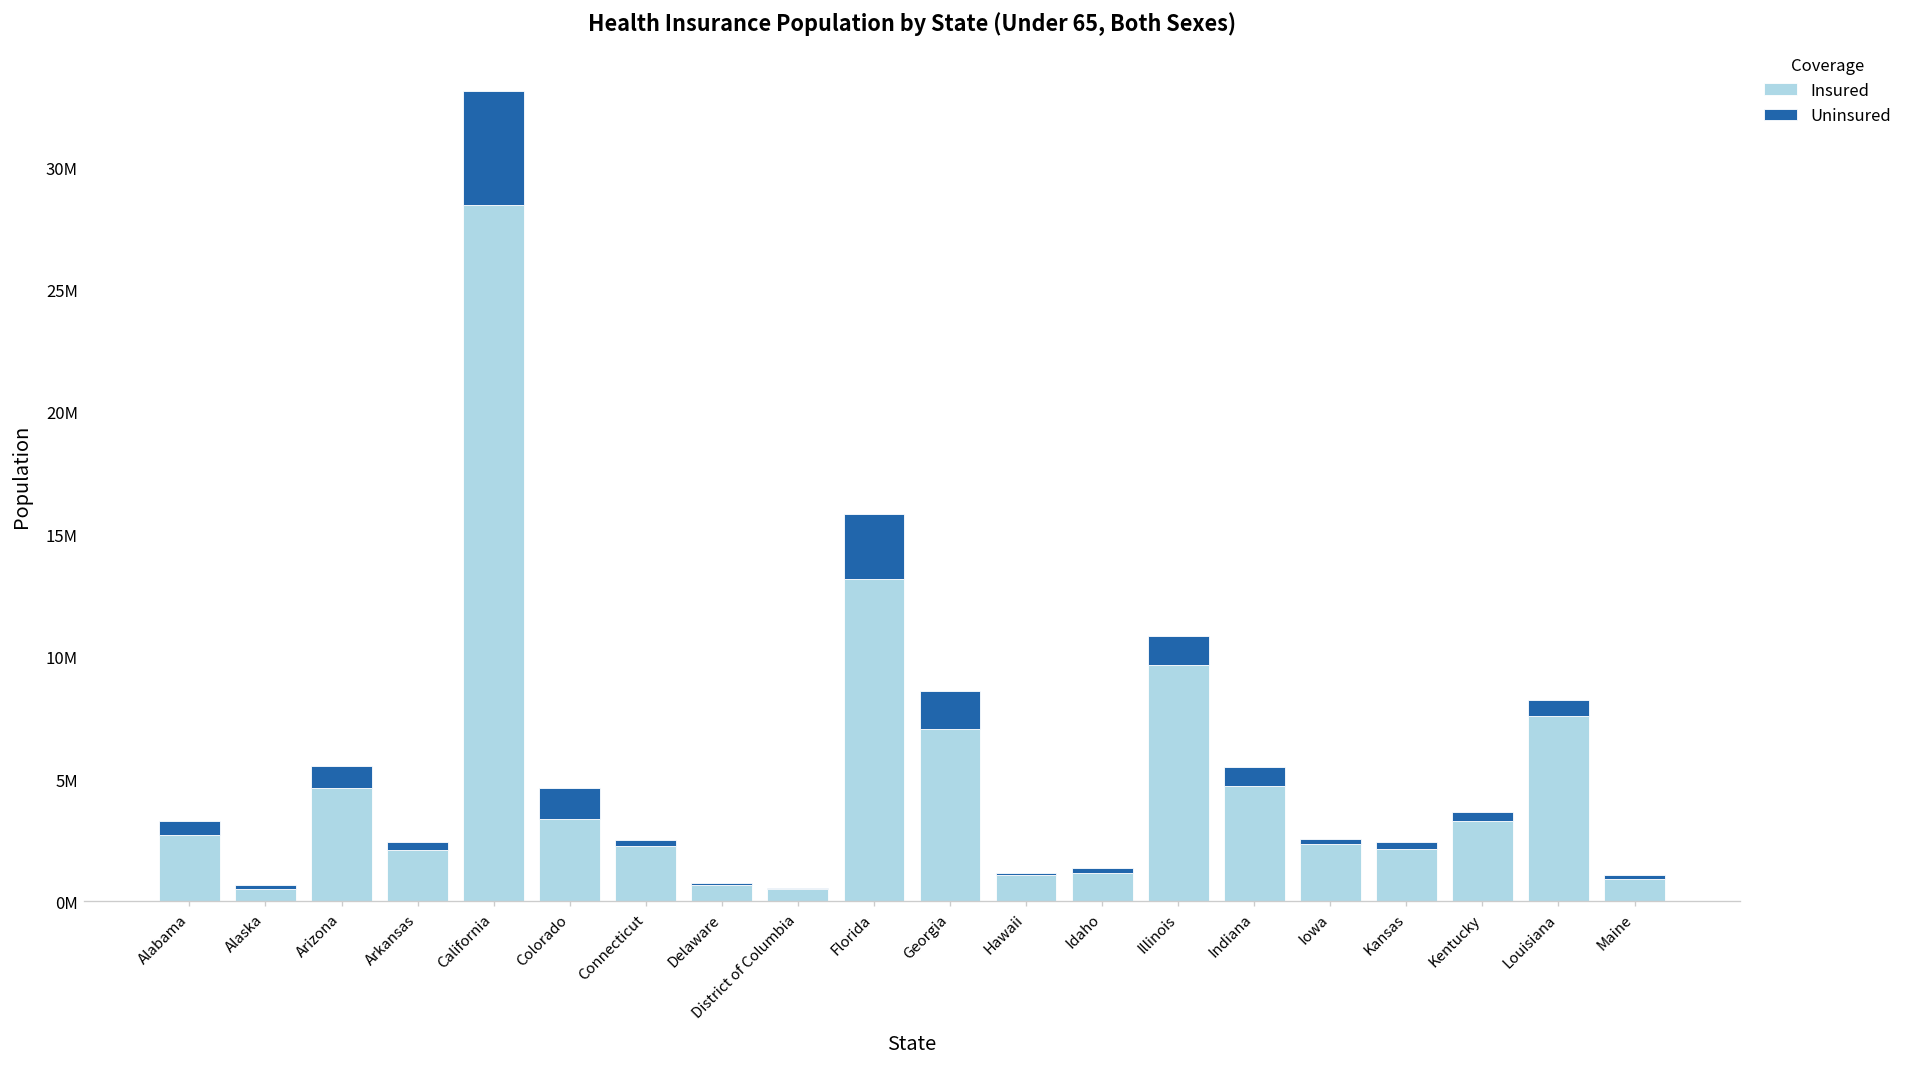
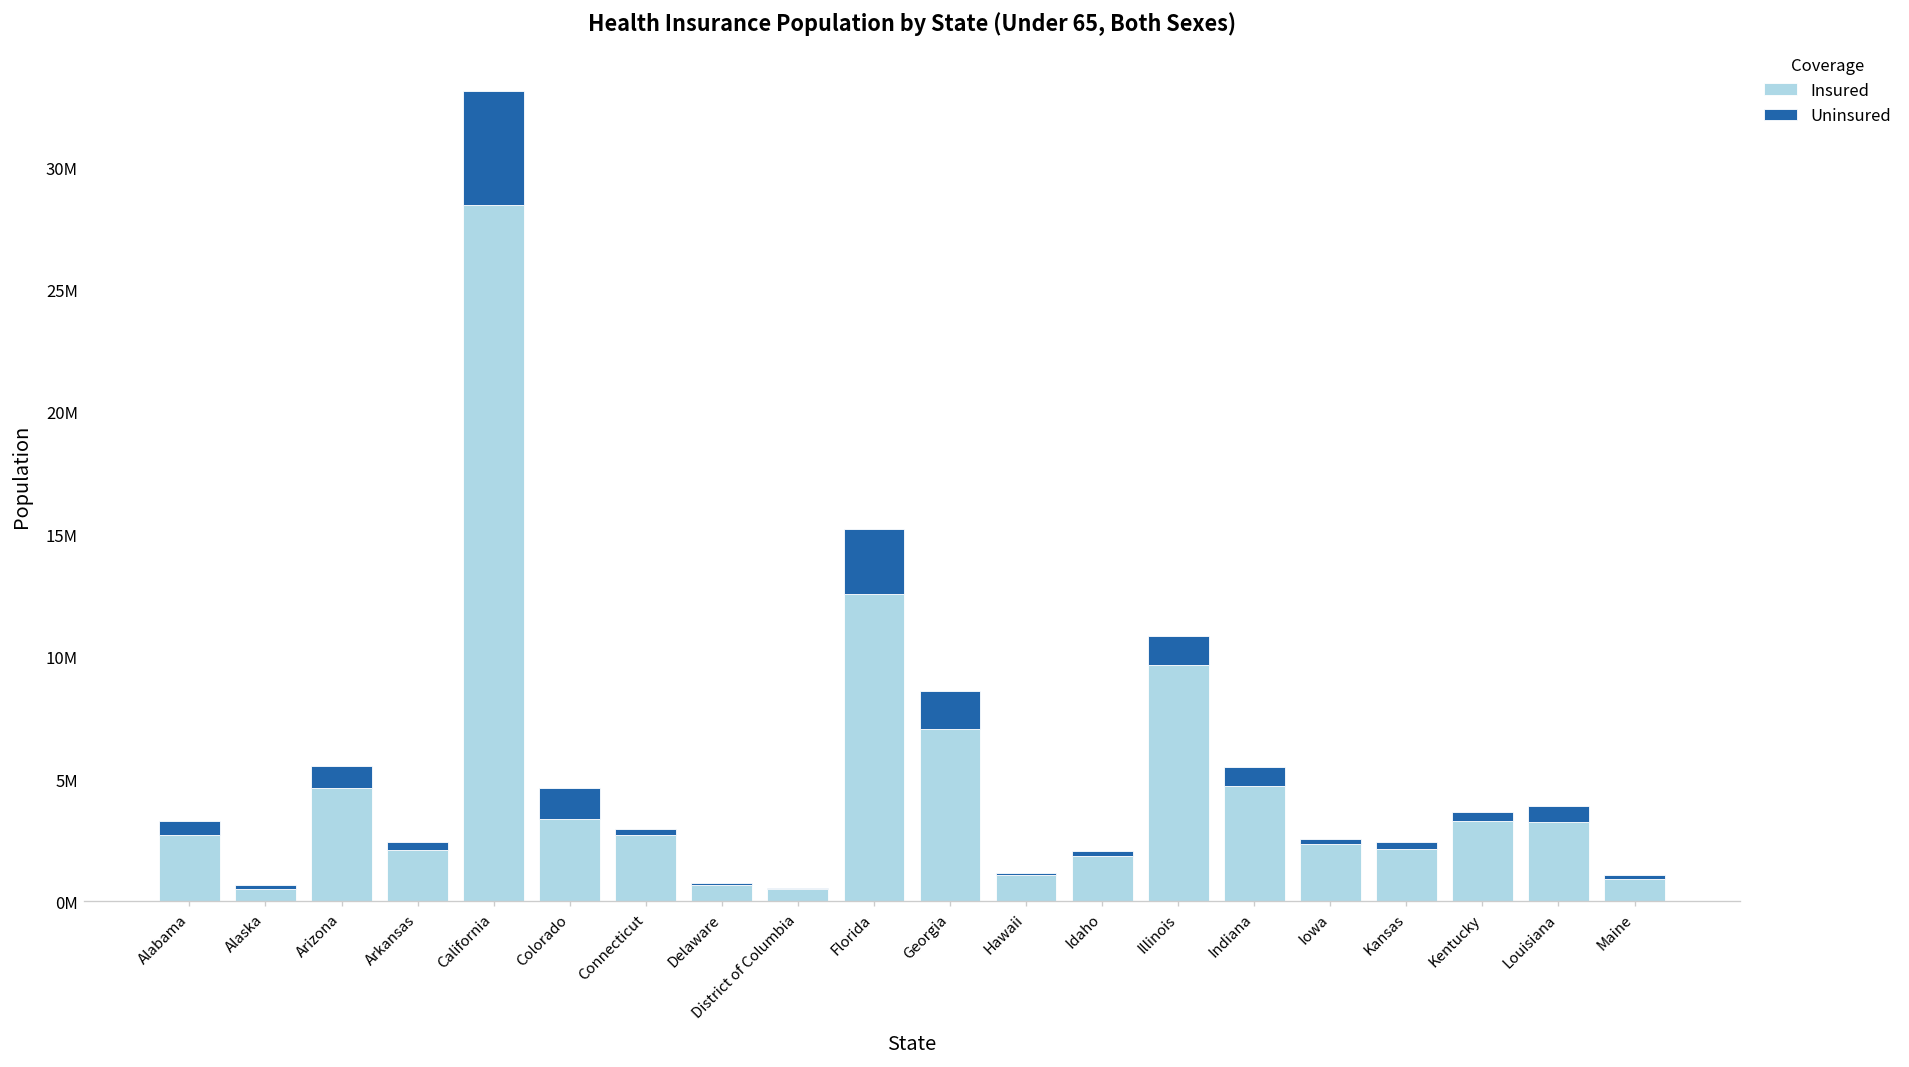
Insured, Connecticut: 2300000 -> 2700000
Insured, Florida: 13200000 -> 12600000
Insured, Idaho: 1200000 -> 1800000
Insured, Louisiana: 7600000 -> 3200000
